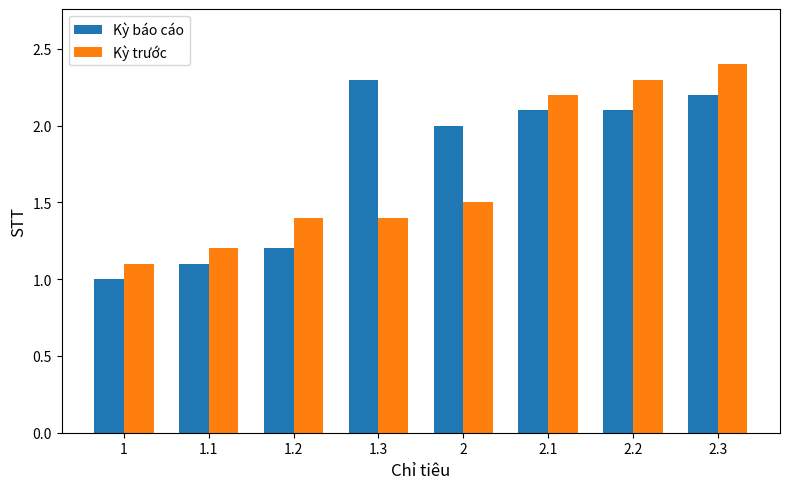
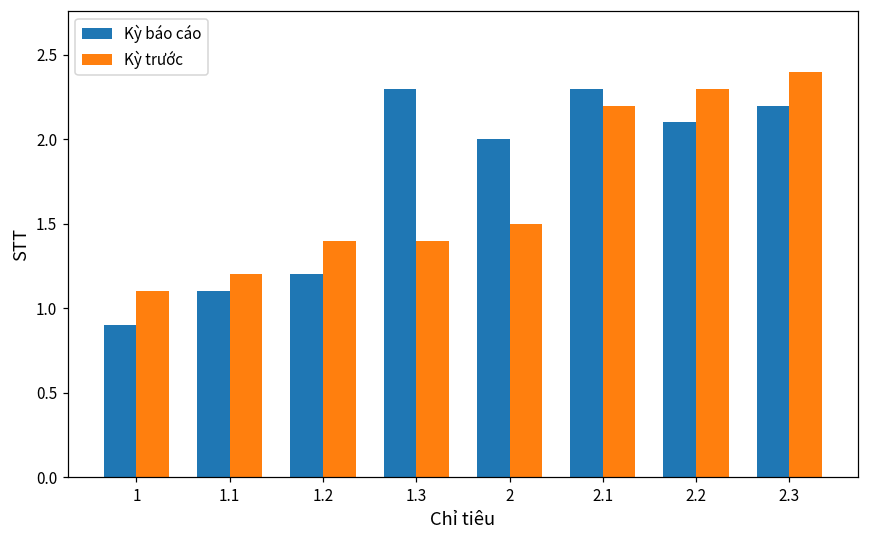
Kỳ báo cáo, 1: 1.0 -> 0.9
Kỳ báo cáo, 2.1: 2.1 -> 2.3
